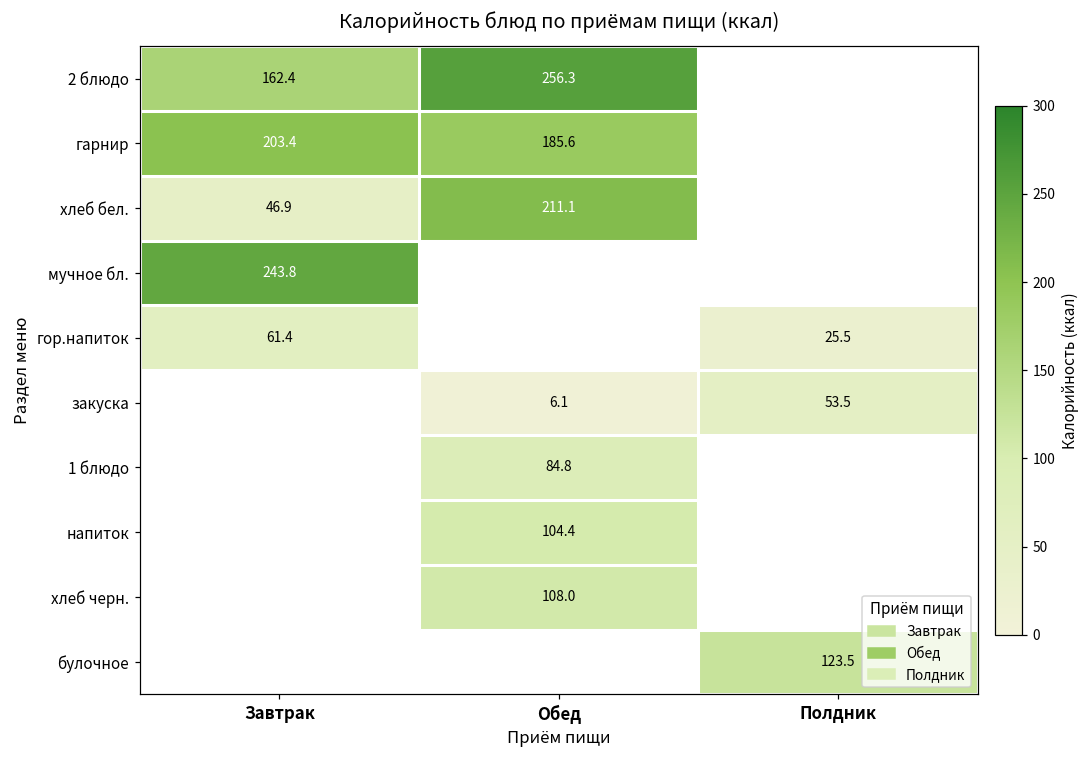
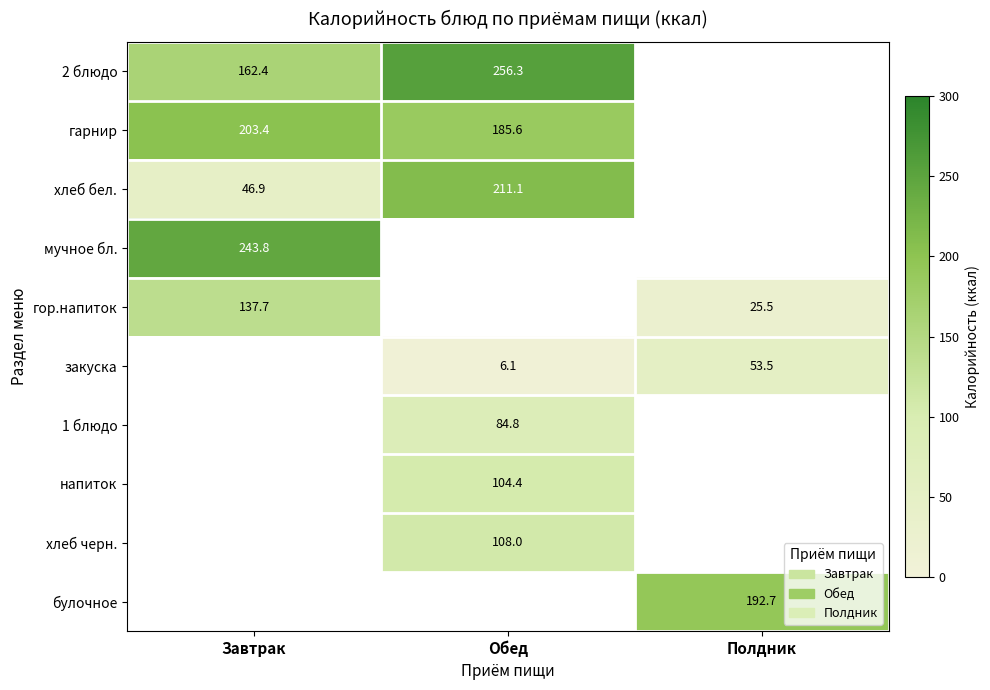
гор.напиток, Завтрак: 61.4 -> 137.7
булочное, Полдник: 123.5 -> 192.7
